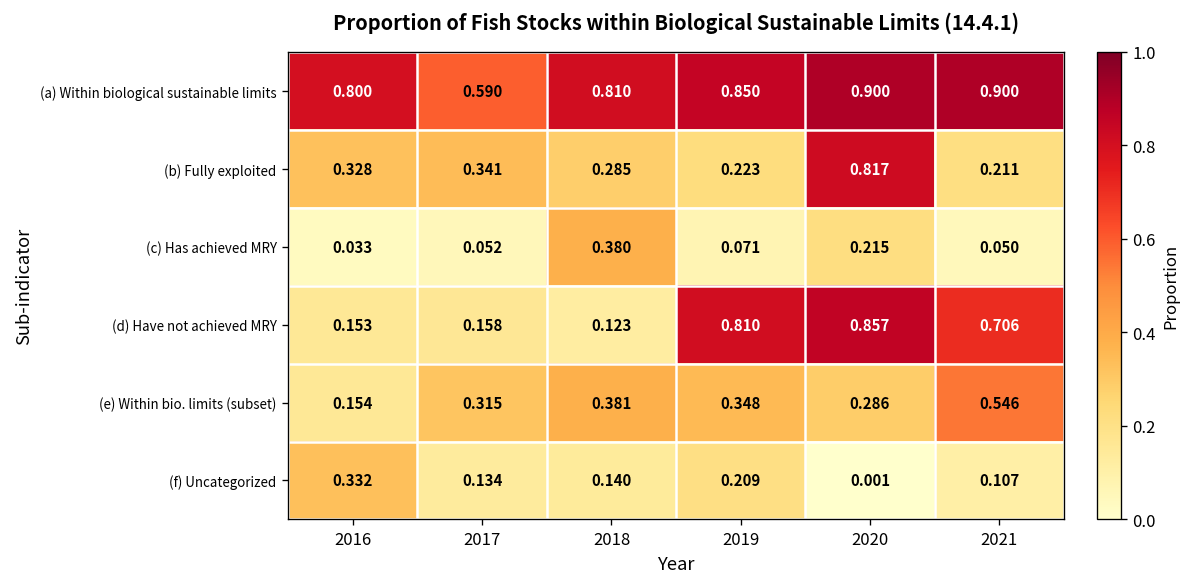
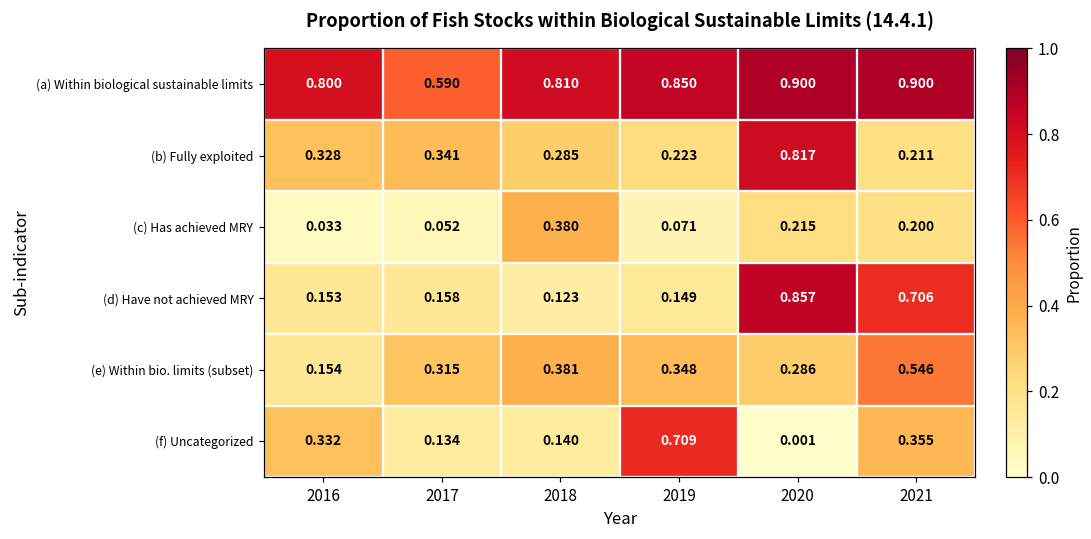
(c) Has achieved MRY, 2021: 0.050 -> 0.200
(d) Have not achieved MRY, 2019: 0.810 -> 0.149
(f) Uncategorized, 2019: 0.209 -> 0.709
(f) Uncategorized, 2021: 0.107 -> 0.355
